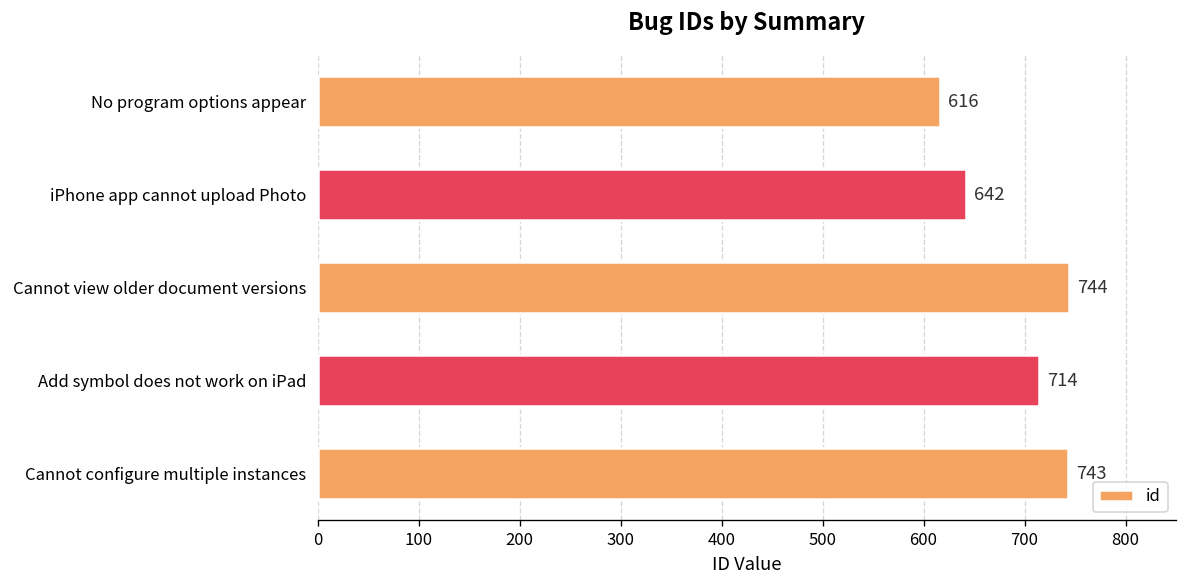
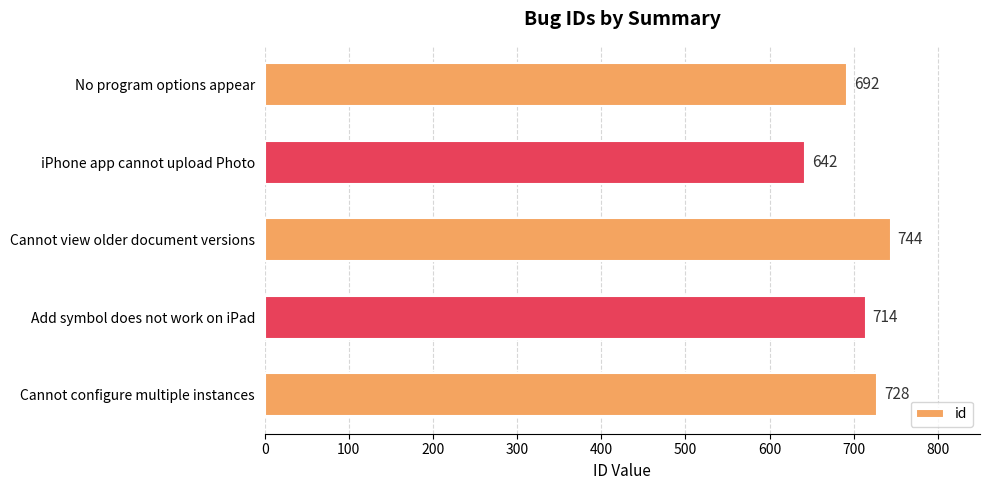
No program options appear: 616 -> 692
Cannot configure multiple instances: 743 -> 728
